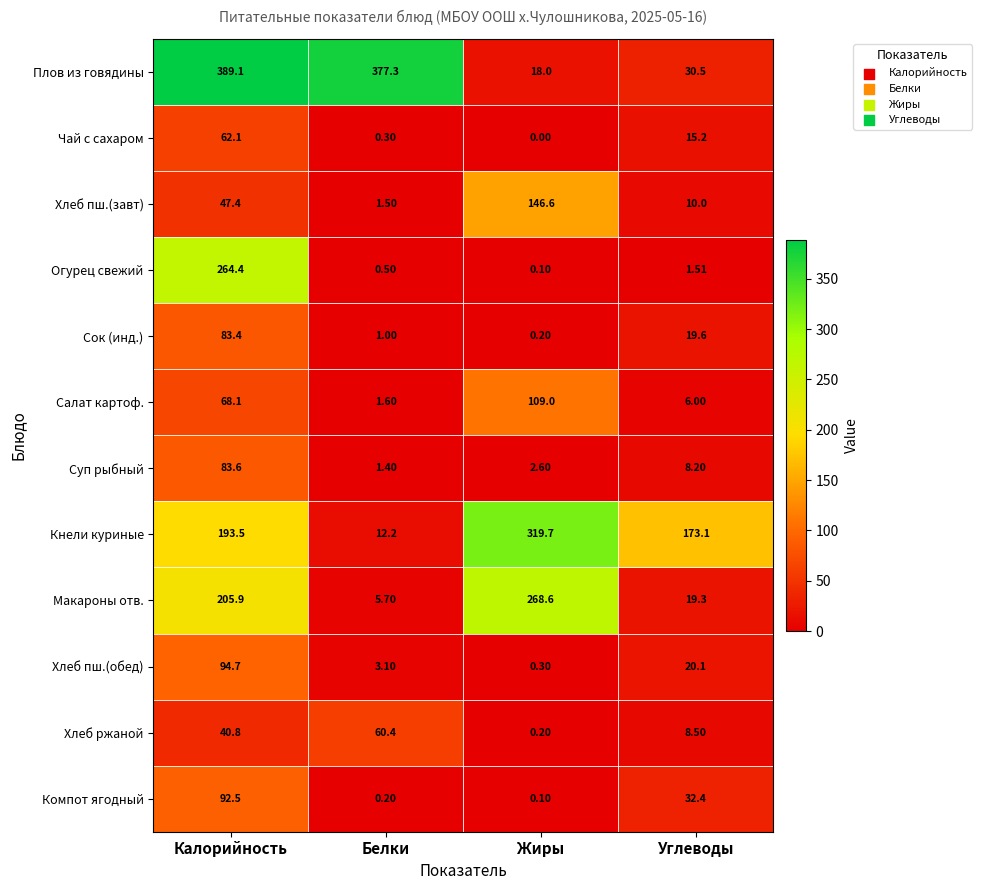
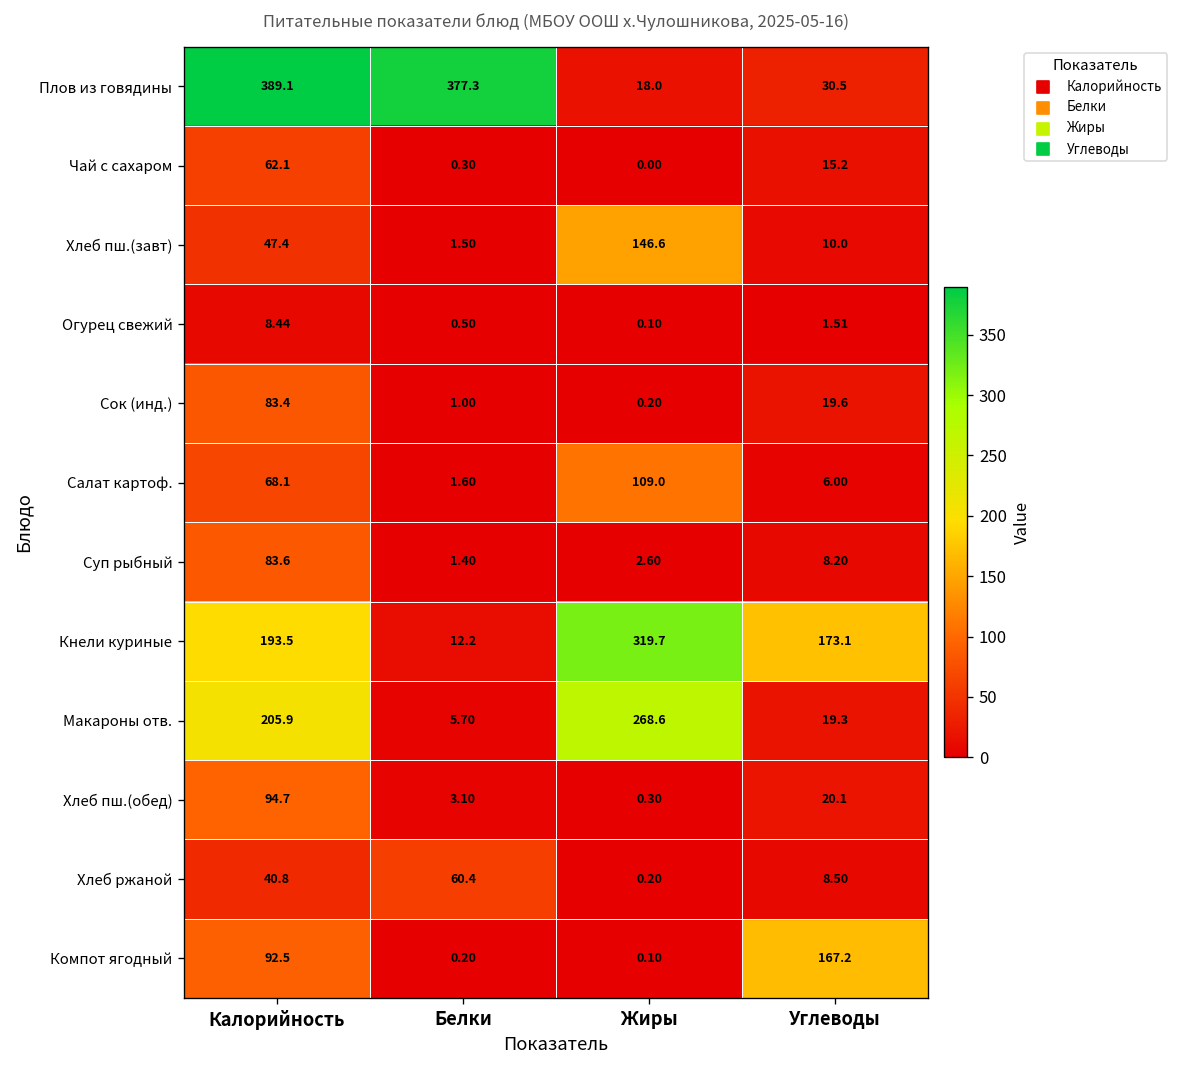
Огурец свежий, Калорийность: 264.4 -> 8.44
Компот ягодный, Углеводы: 32.4 -> 167.2
